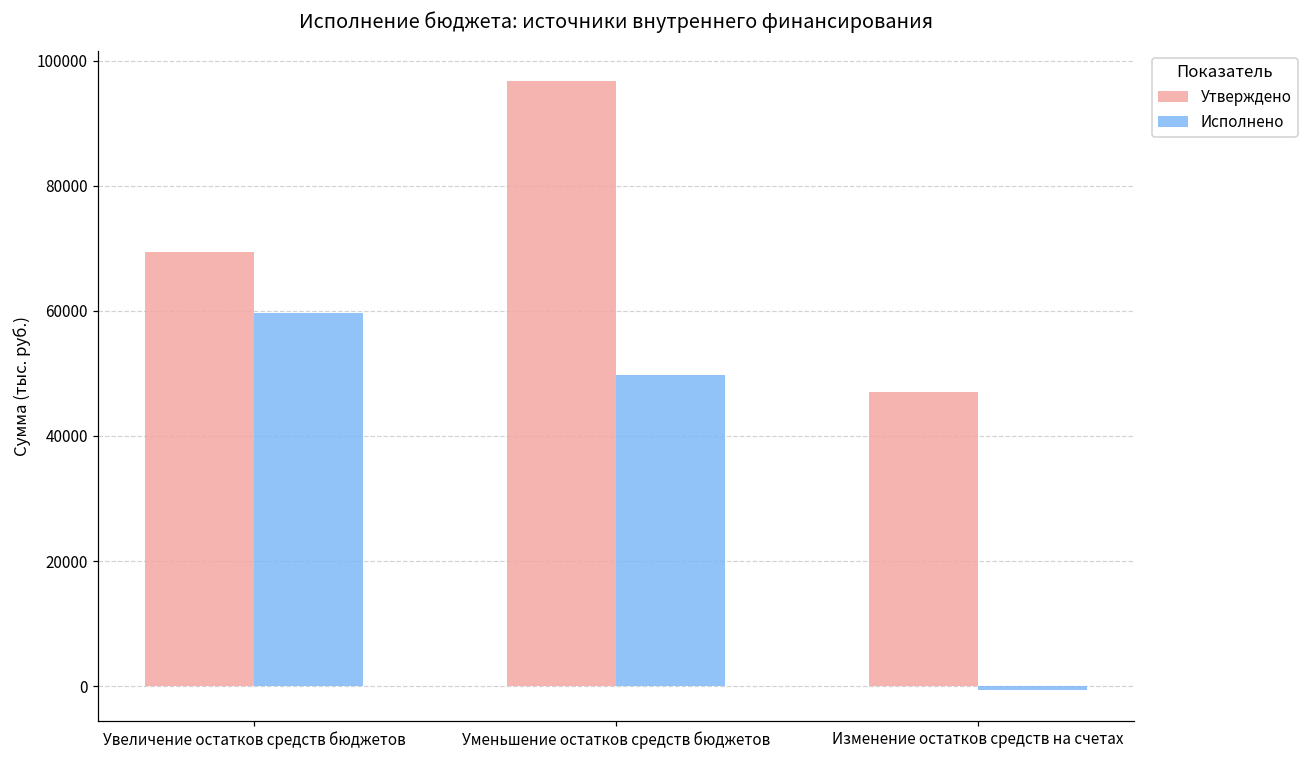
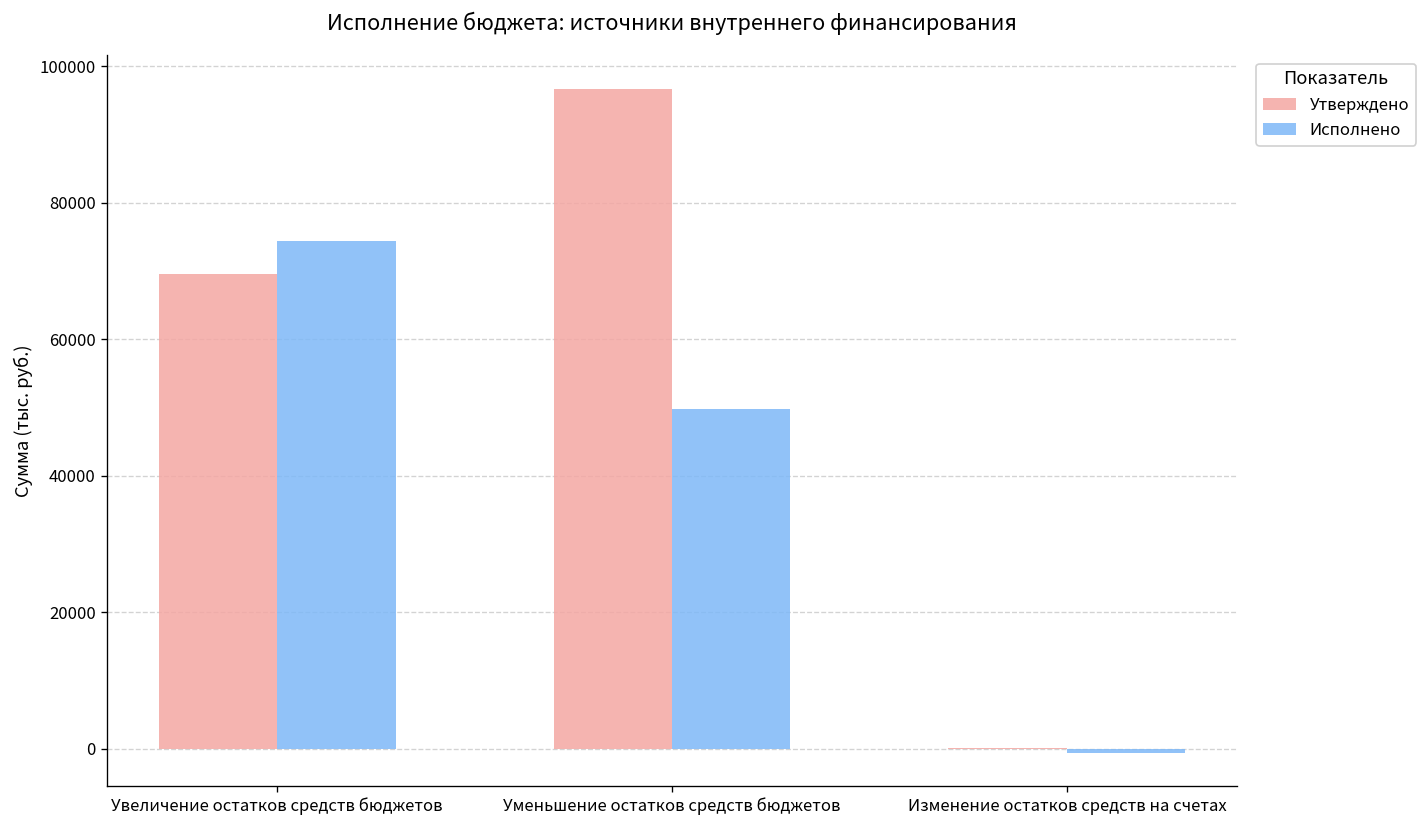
Исполнено, Увеличение остатков средств бюджетов: 60000 -> 74000
Утверждено, Изменение остатков средств на счетах: 47000 -> 0
